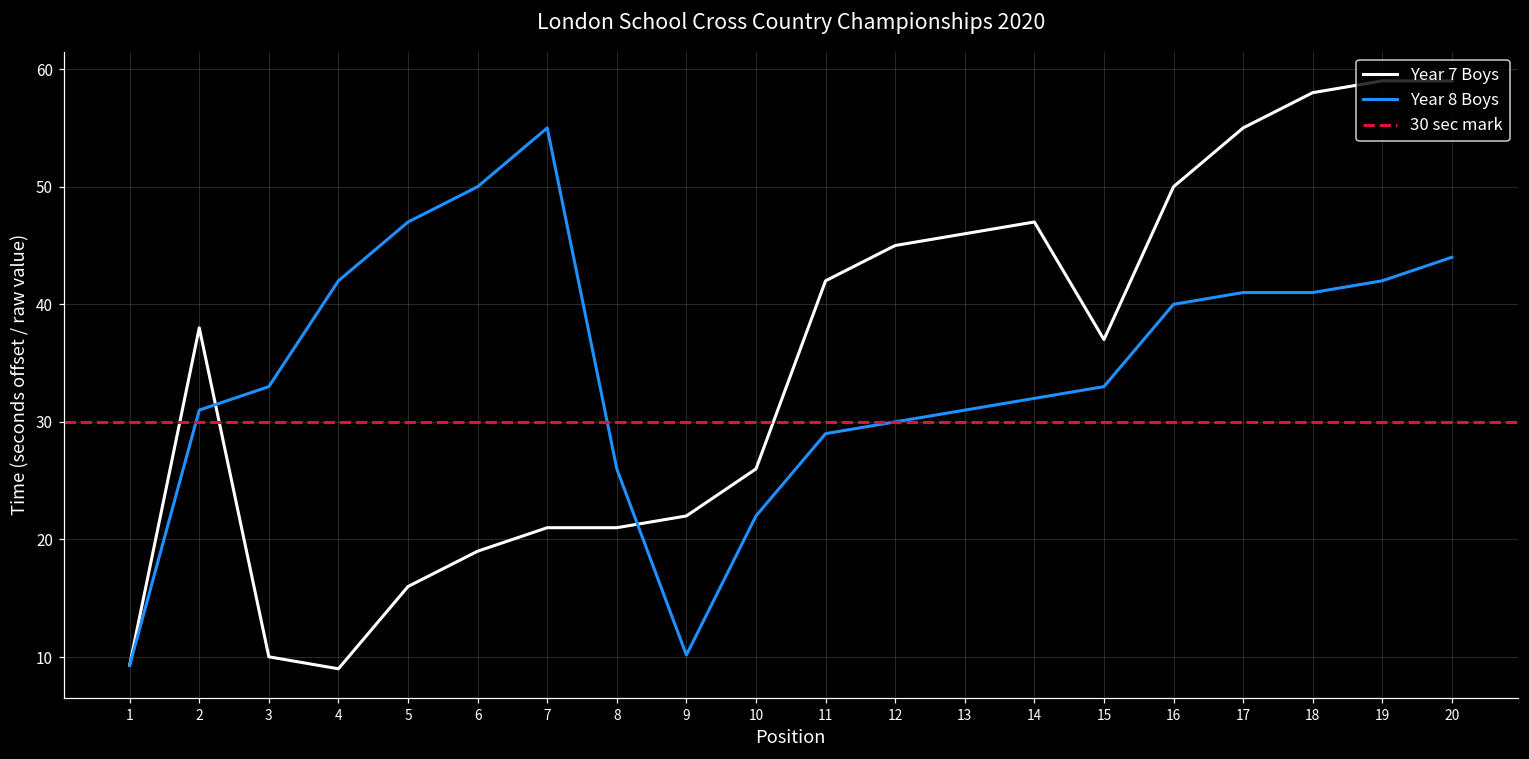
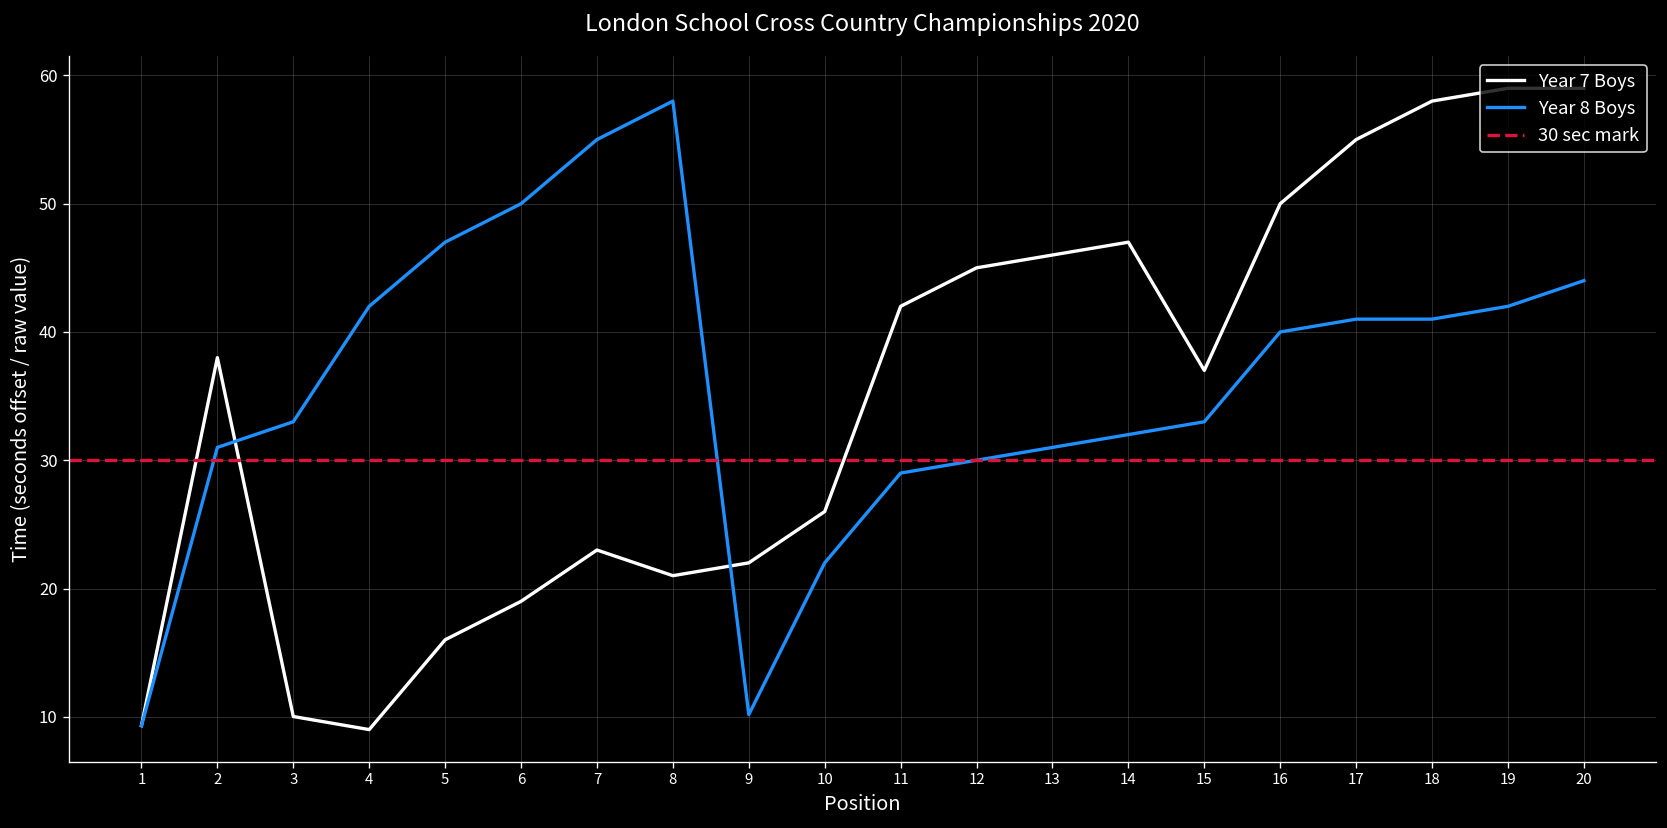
Year 7 Boys, 7: 21 -> 23
Year 8 Boys, 8: 26 -> 58
